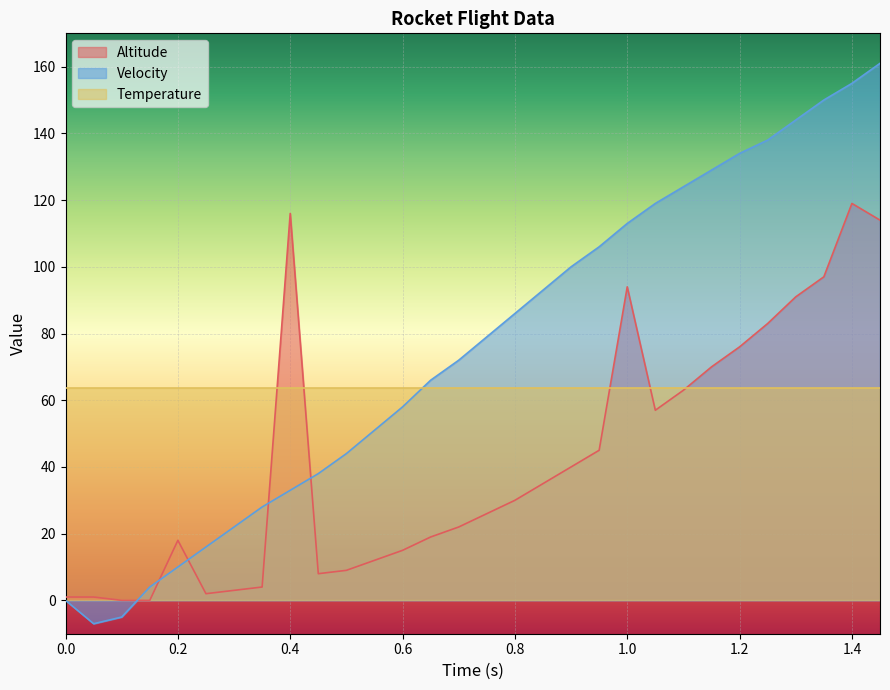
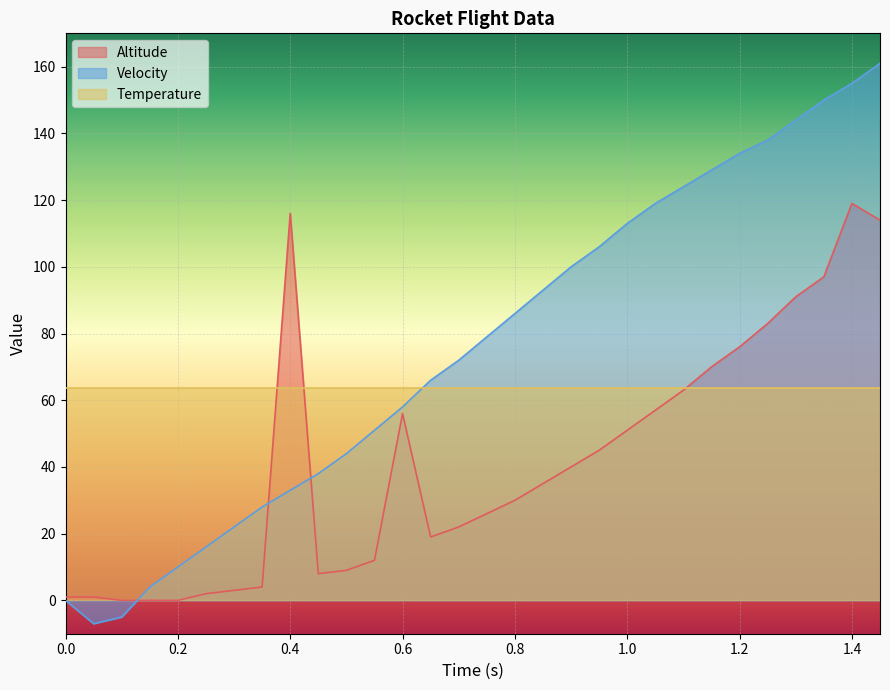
Altitude, 0.2: 18 -> 0
Altitude, 0.6: 15 -> 56
Altitude, 1.0: 94 -> 51
